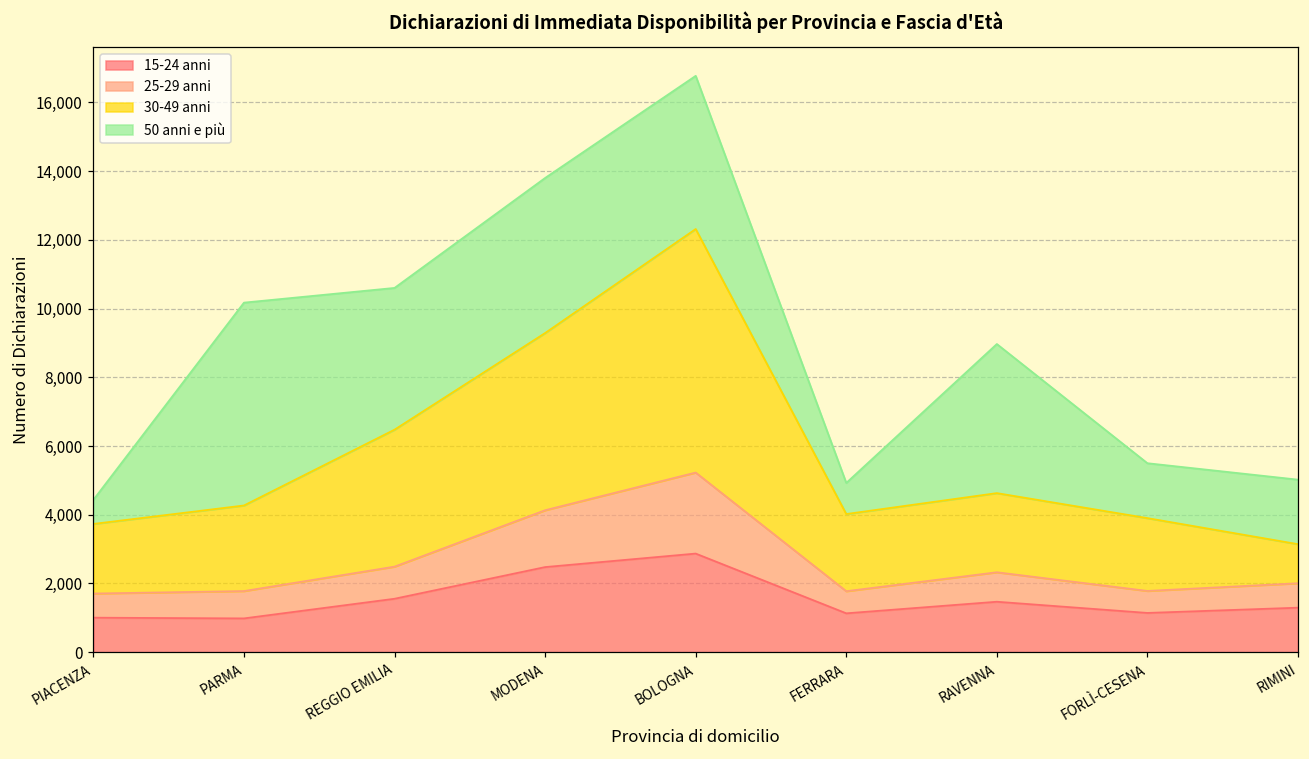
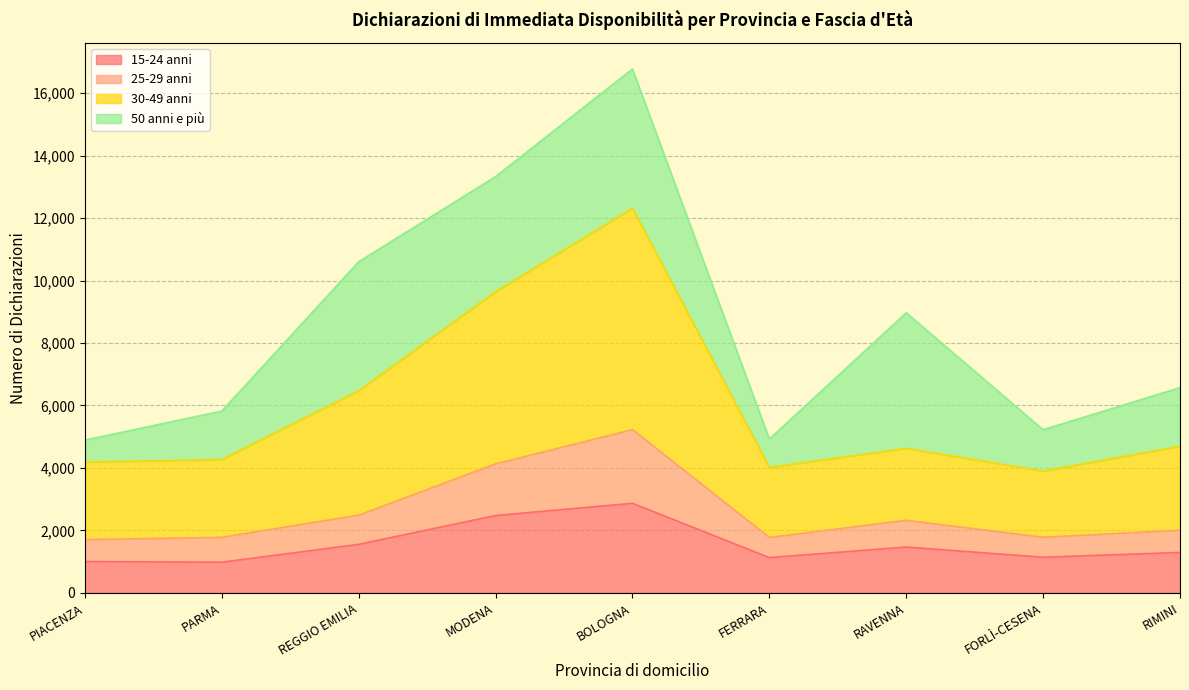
30-49 anni, PIACENZA: 2,000 -> 2,500
50 anni e più, PARMA: 5,900 -> 1,600
30-49 anni, MODENA: 5,200 -> 5,500
50 anni e più, MODENA: 4,500 -> 3,700
50 anni e più, FORLÌ-CESENA: 1,600 -> 1,300
30-49 anni, RIMINI: 1,100 -> 2,700
